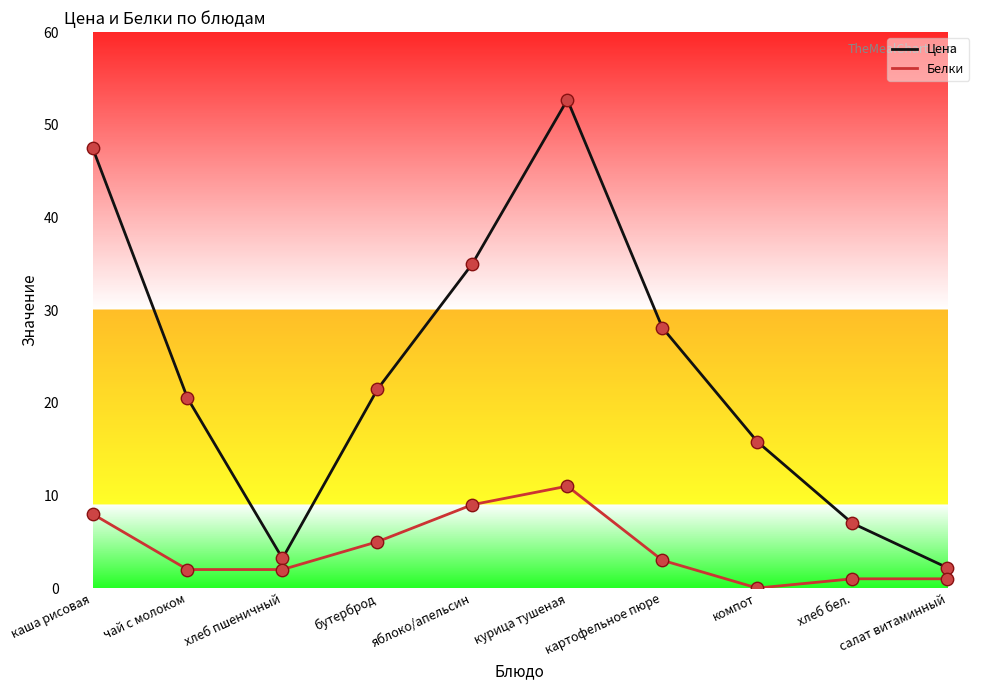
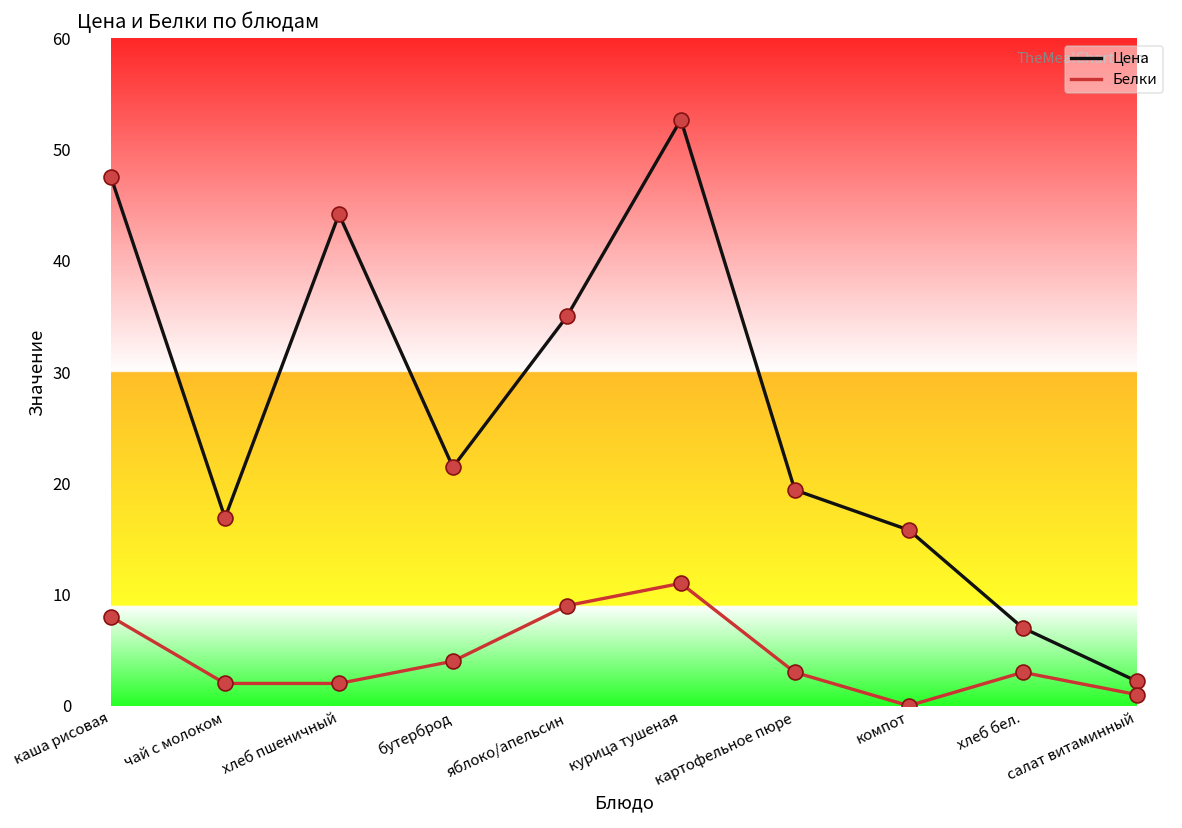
Цена, чай с молоком: 21 -> 17
Цена, хлеб пшеничный: 3 -> 44
Белки, бутерброд: 5 -> 4
Цена, картофельное пюре: 28 -> 19
Белки, хлеб бел.: 1 -> 3
